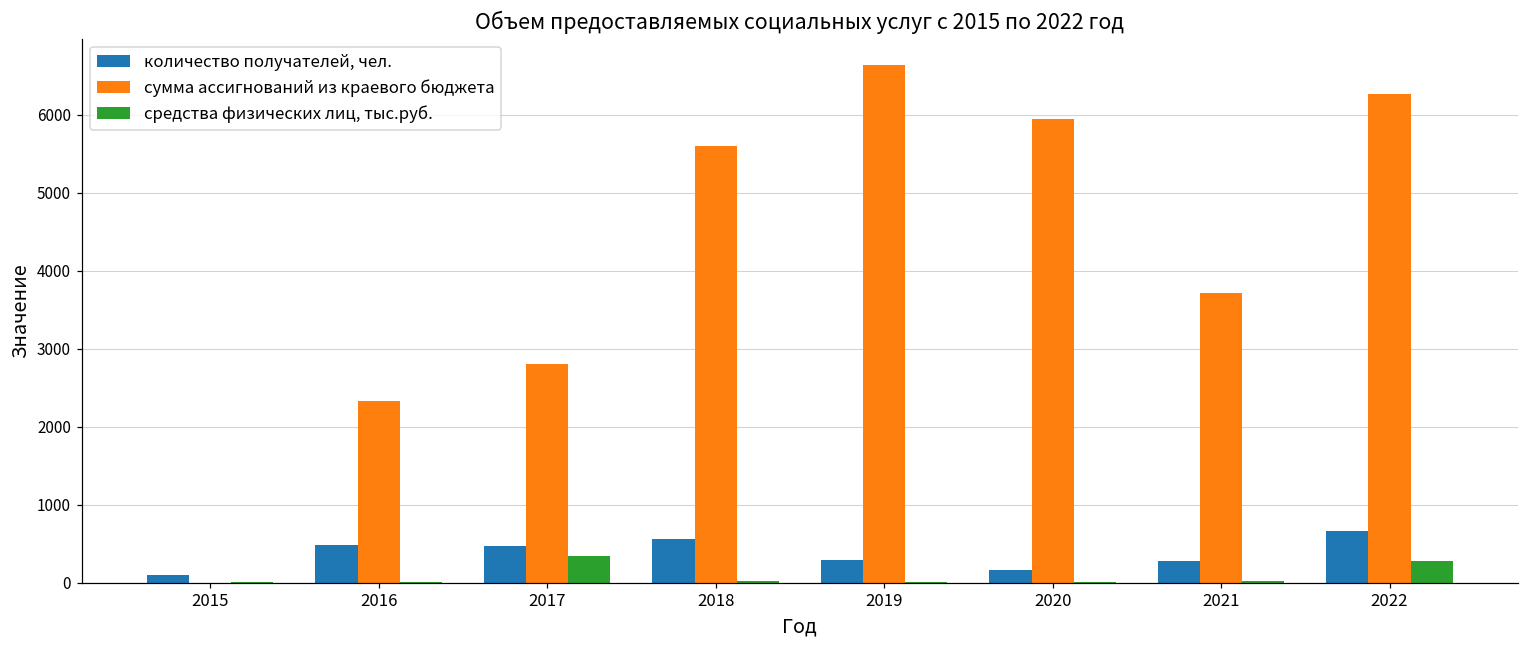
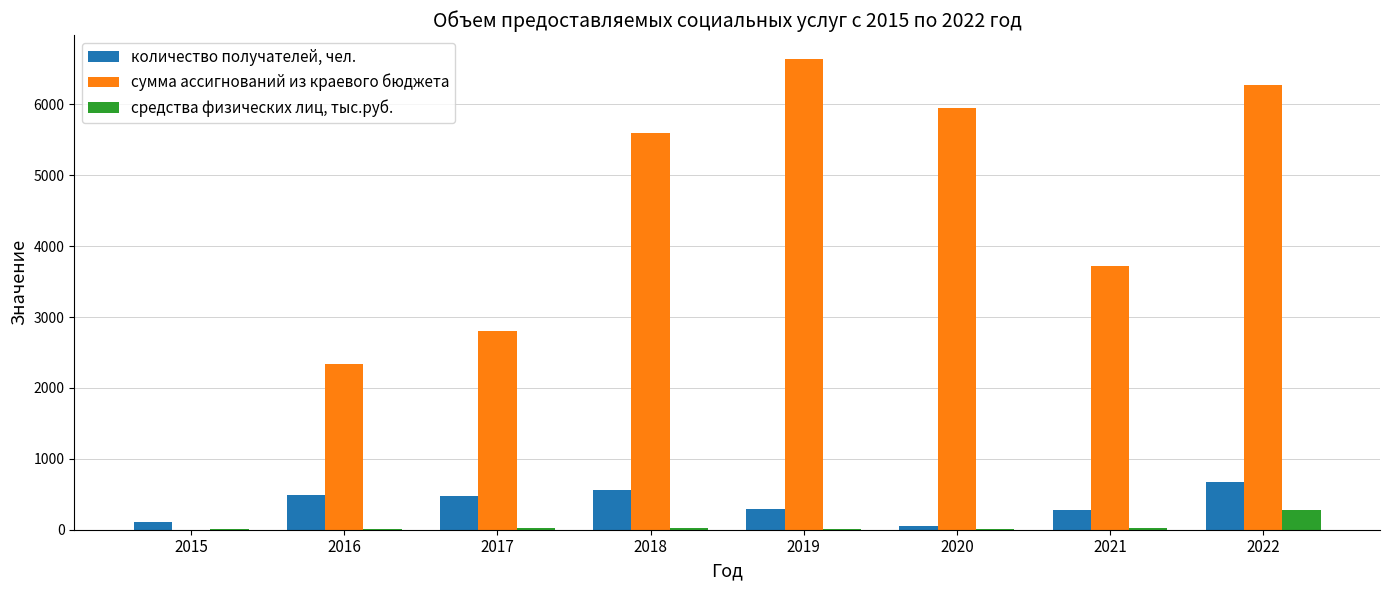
средства физических лиц, тыс.руб., 2017: 300 -> 0
количество получателей, чел., 2020: 200 -> 100
